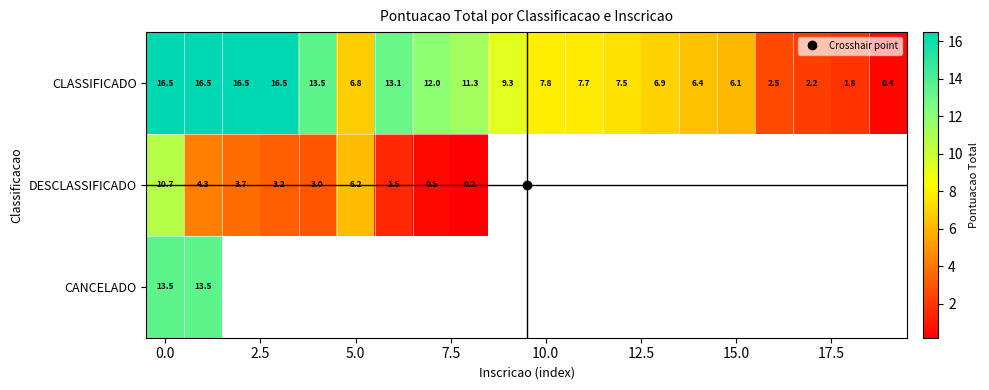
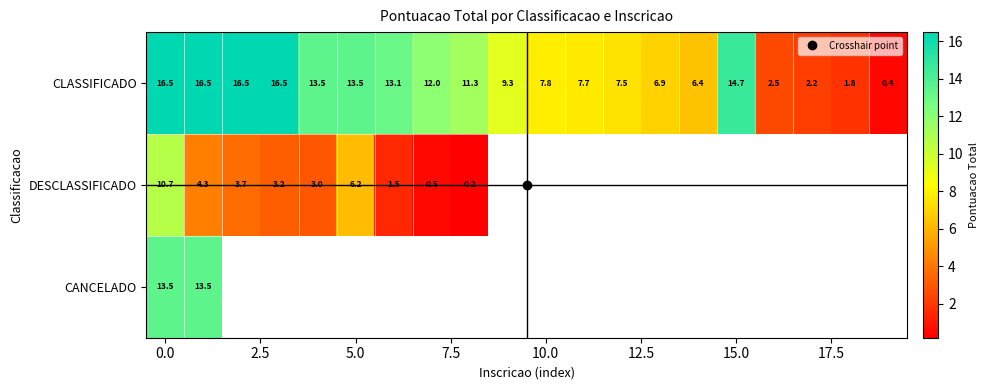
CLASSIFICADO, 5.0: 6.8 -> 13.5
CLASSIFICADO, 15.0: 6.1 -> 14.7
